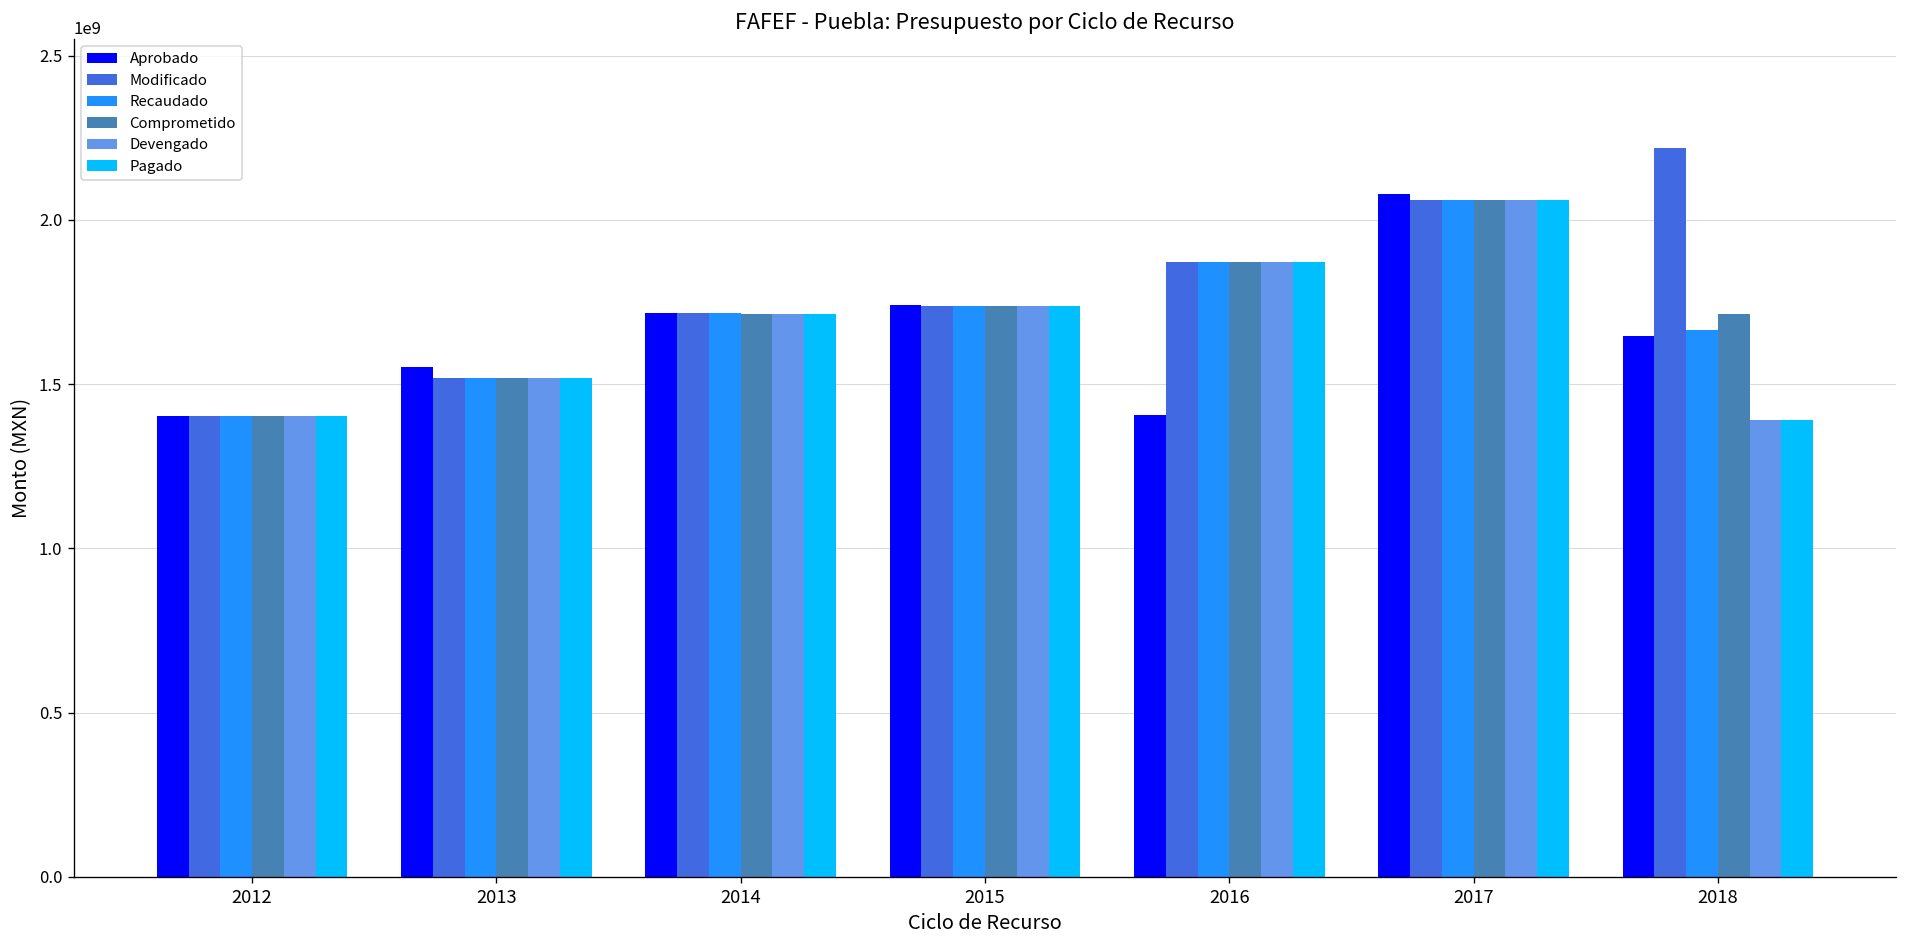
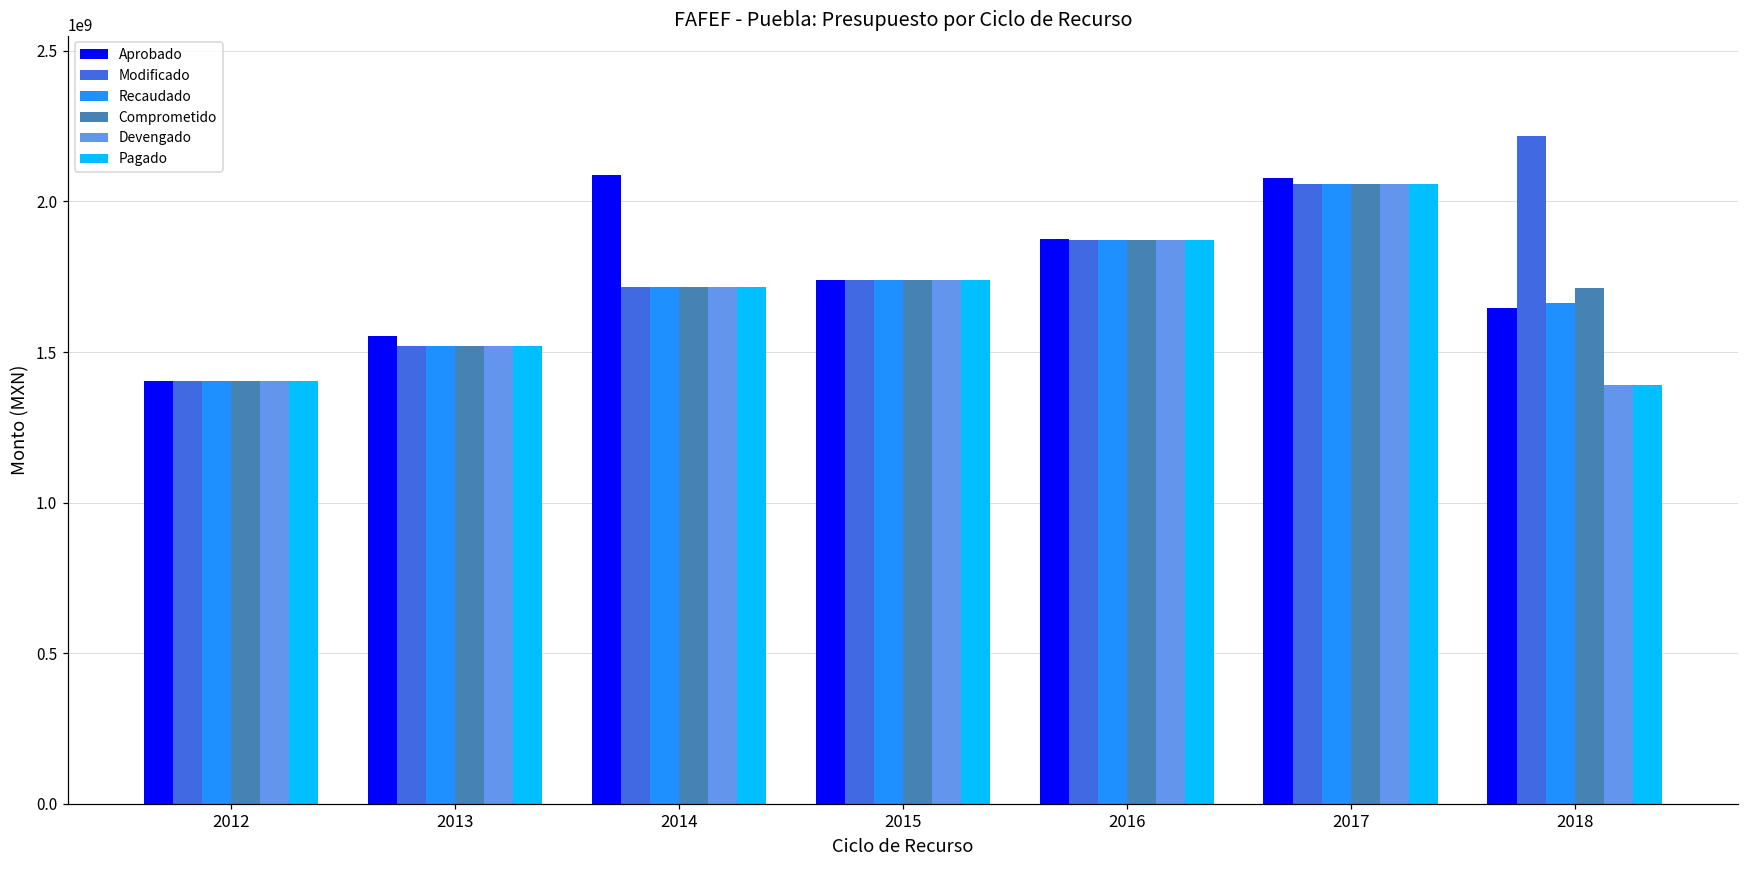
Aprobado, 2014: 1720000000 -> 2090000000
Aprobado, 2016: 1410000000 -> 1870000000
